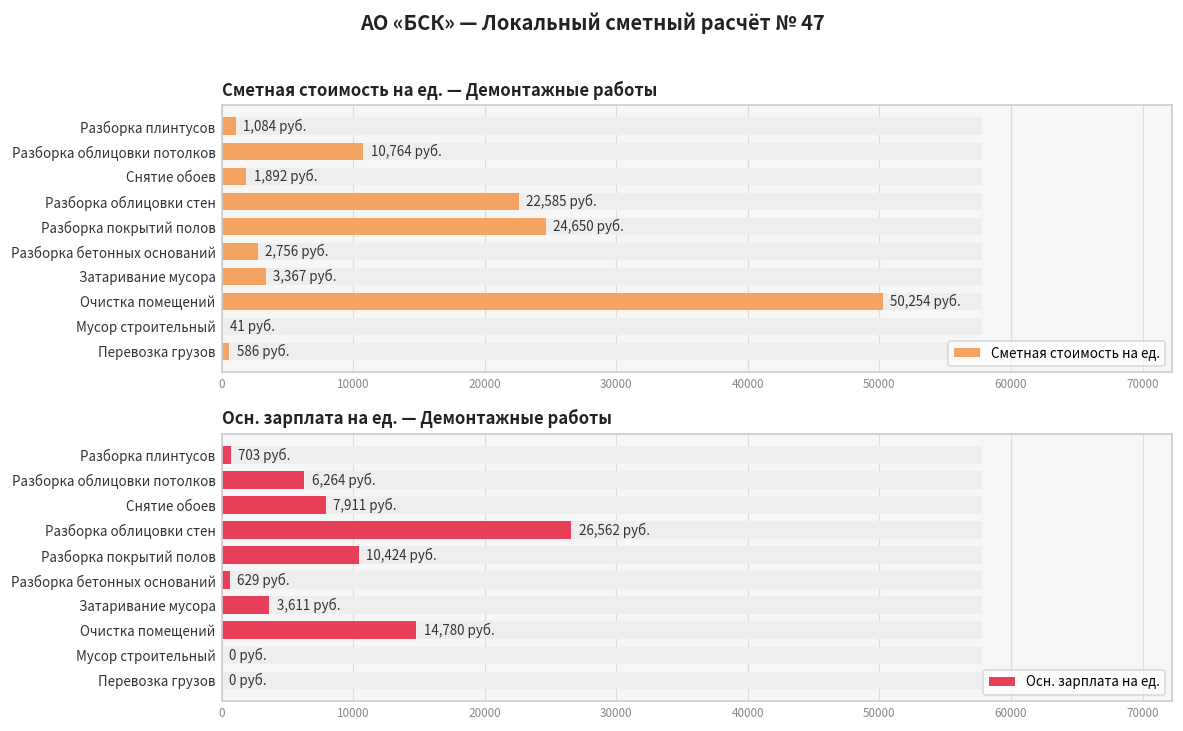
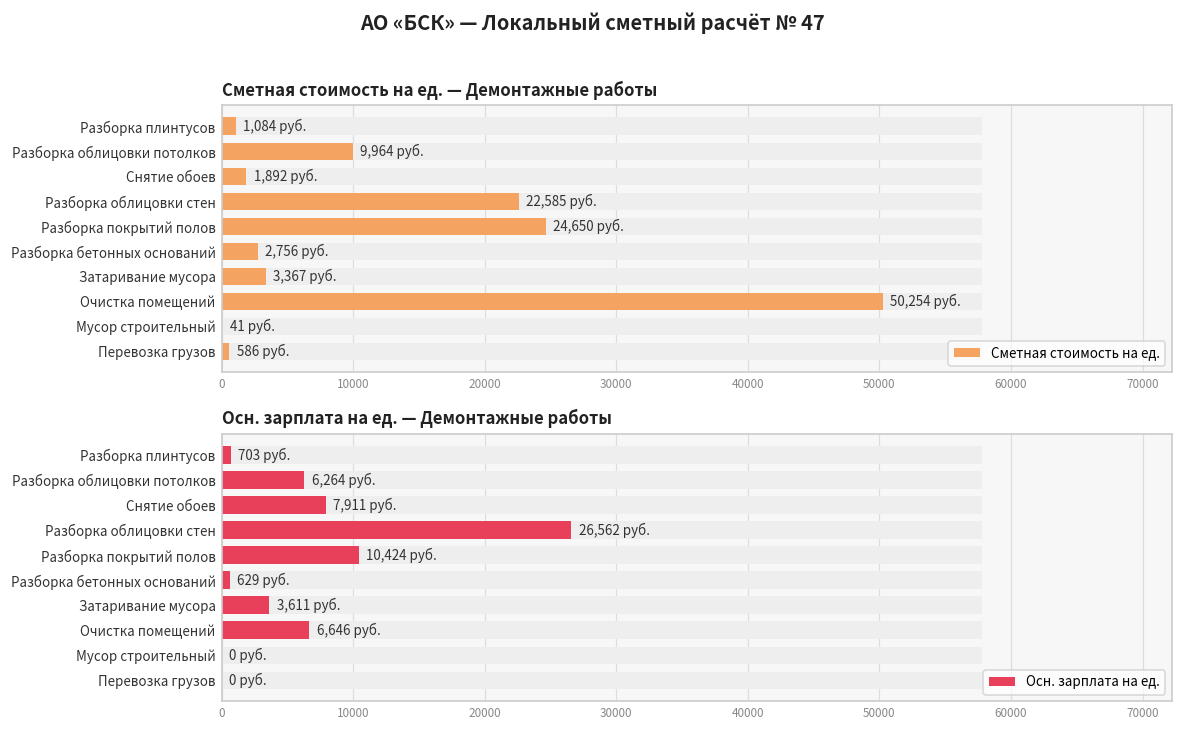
Сметная стоимость на ед. — Демонтажные работы, Сметная стоимость на ед., Разборка облицовки потолков: 10,764 -> 9,964
Осн. зарплата на ед. — Демонтажные работы, Осн. зарплата на ед., Очистка помещений: 14,780 -> 6,646
